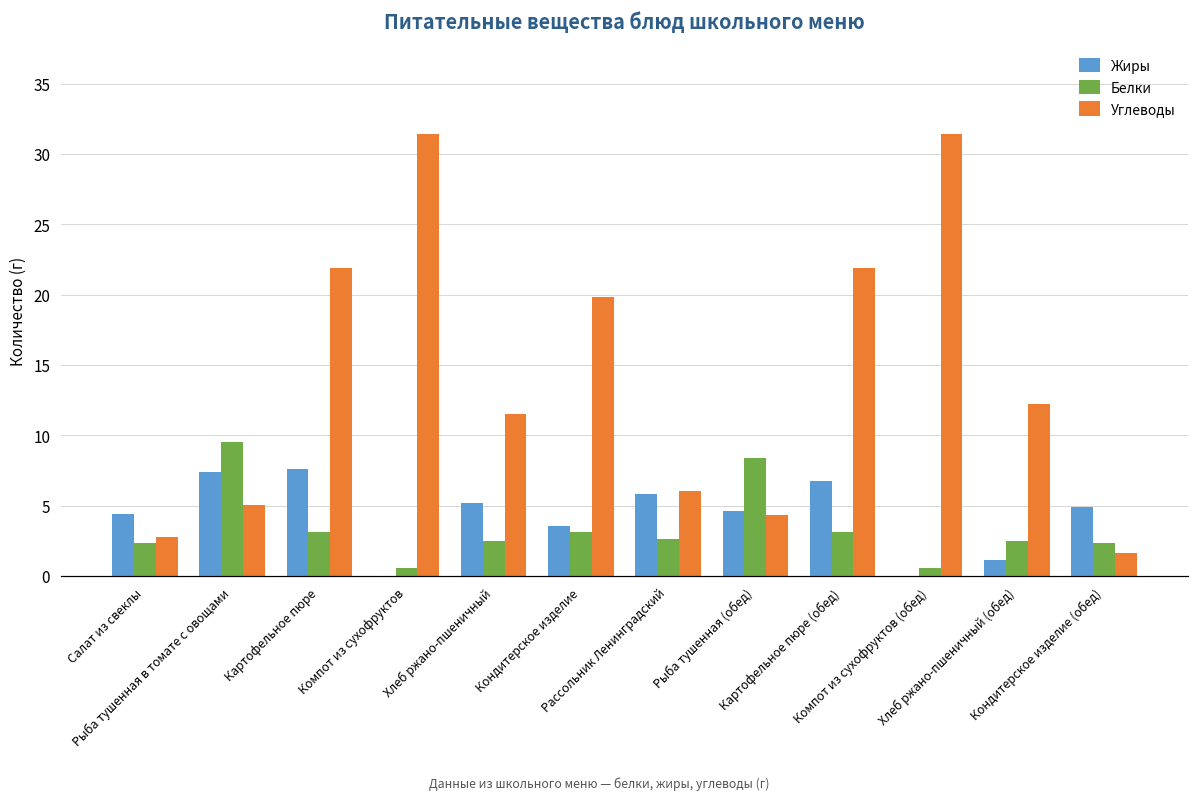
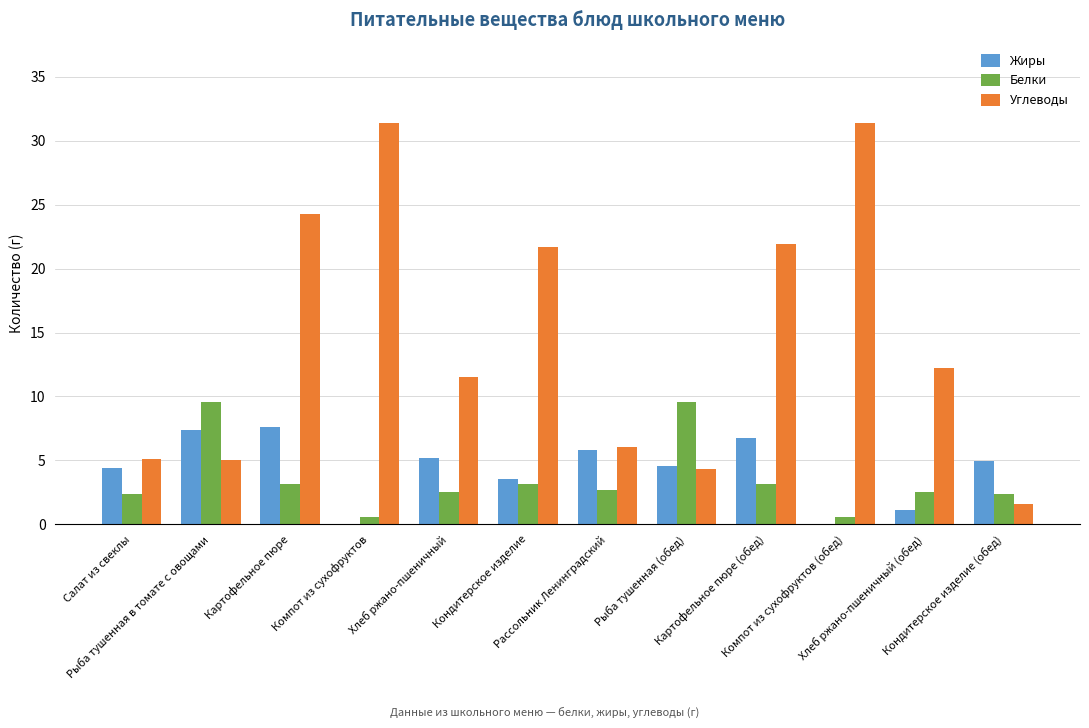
Углеводы, Салат из свеклы: 2.8 -> 5.1
Углеводы, Картофельное пюре: 21.9 -> 24.3
Углеводы, Кондитерское изделие: 19.8 -> 21.7
Белки, Рыба тушенная (обед): 8.4 -> 9.5
